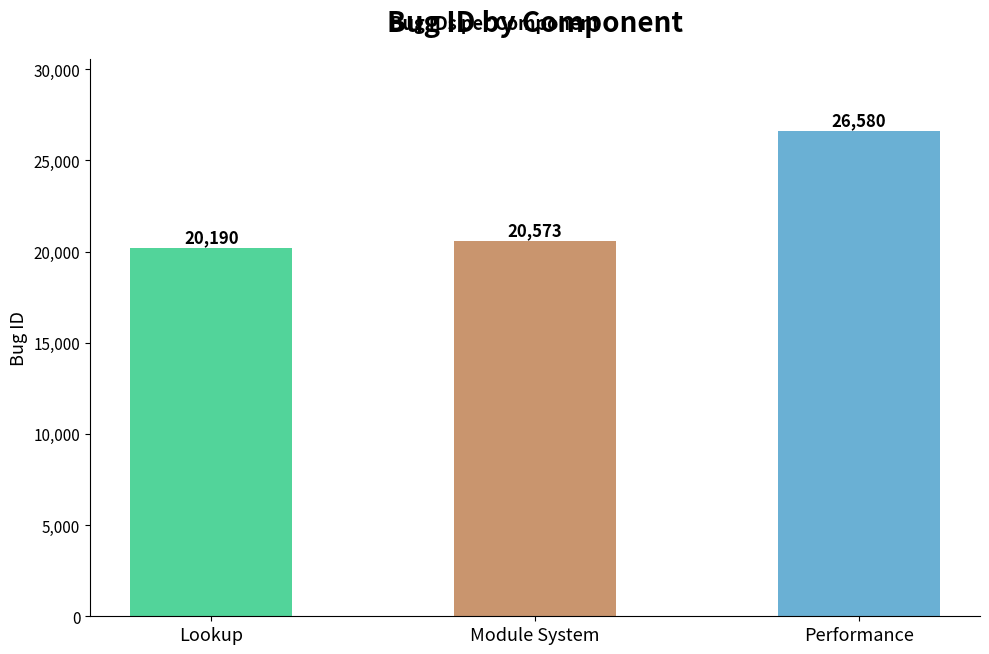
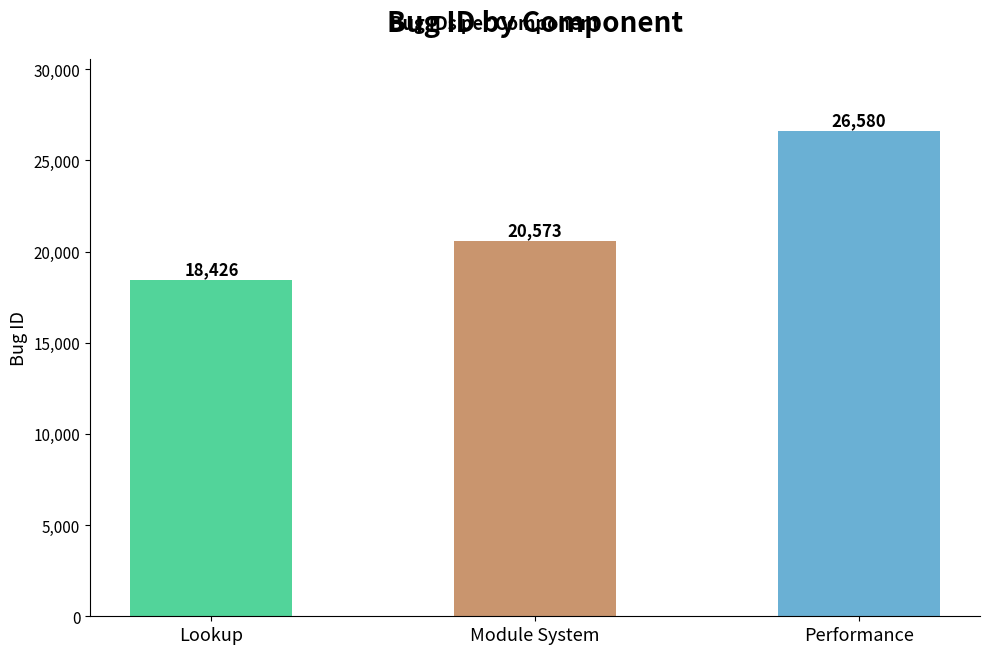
Lookup: 20,190 -> 18,426
